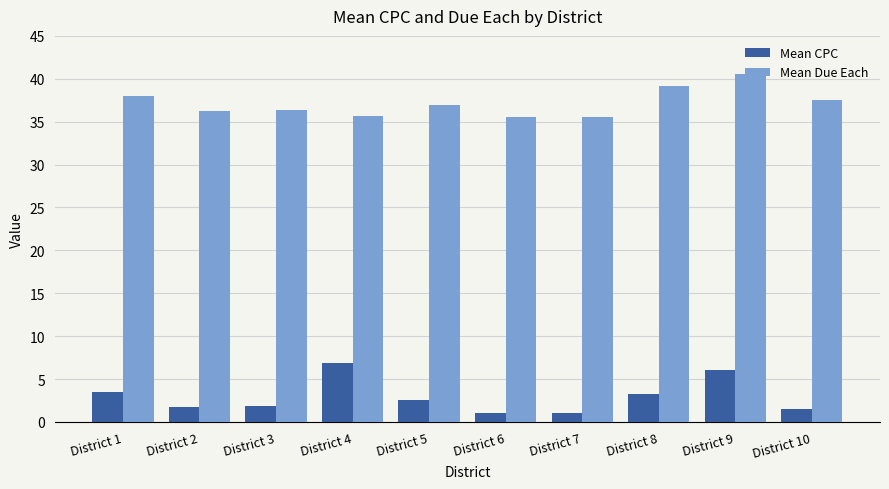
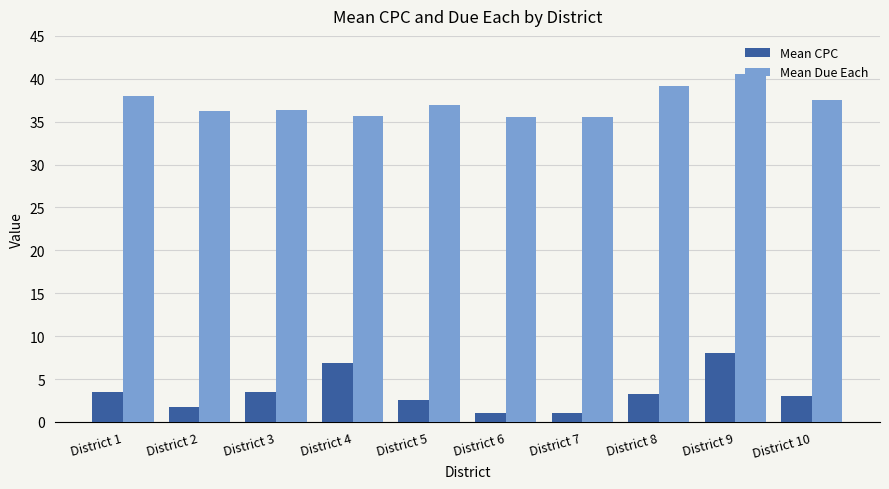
Mean CPC, District 3: 2 -> 3
Mean CPC, District 9: 6 -> 8
Mean CPC, District 10: 2 -> 3
